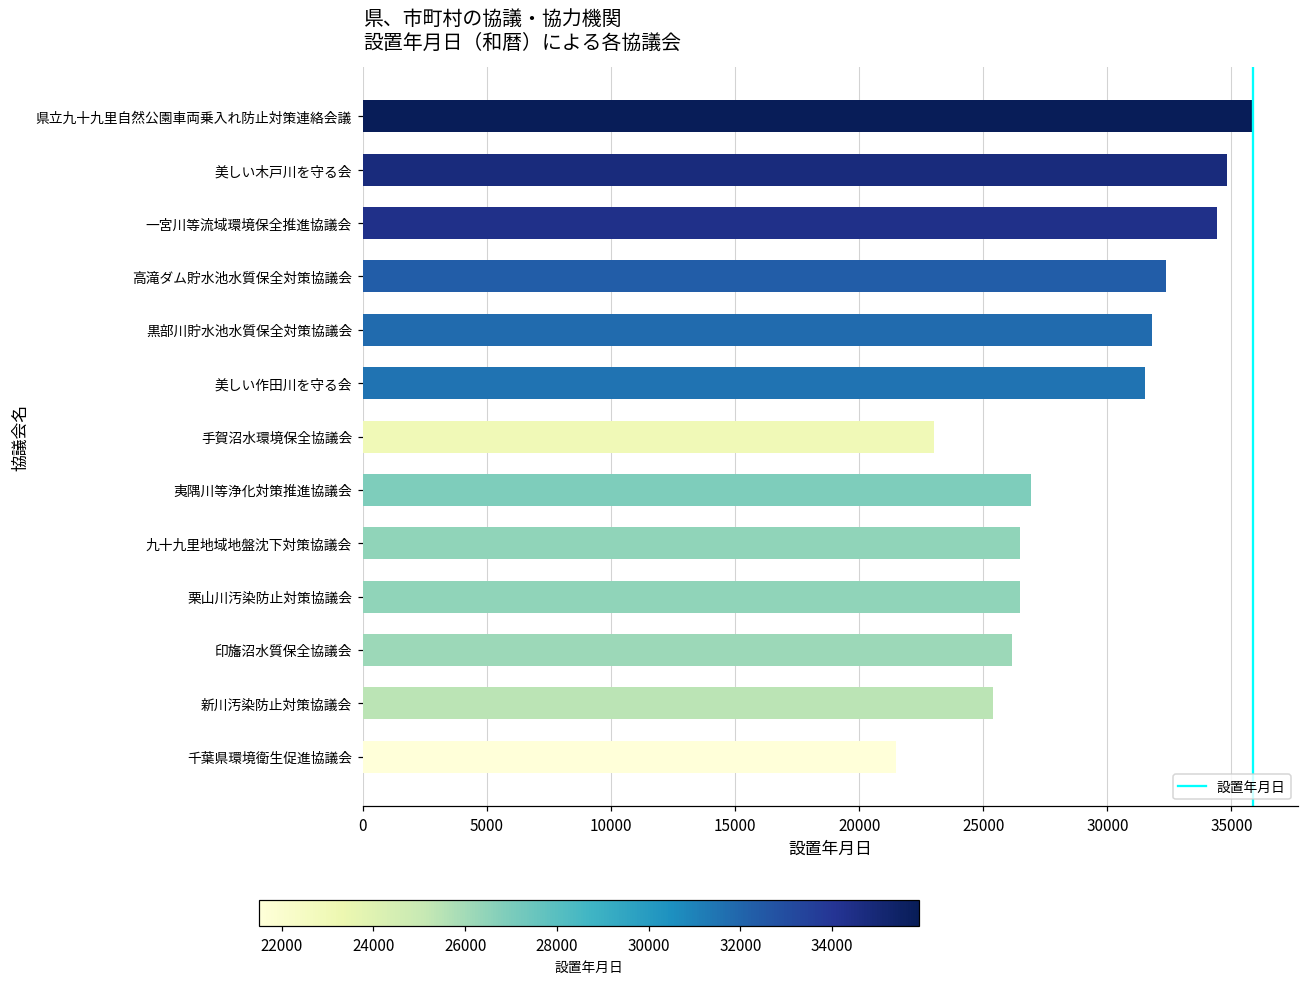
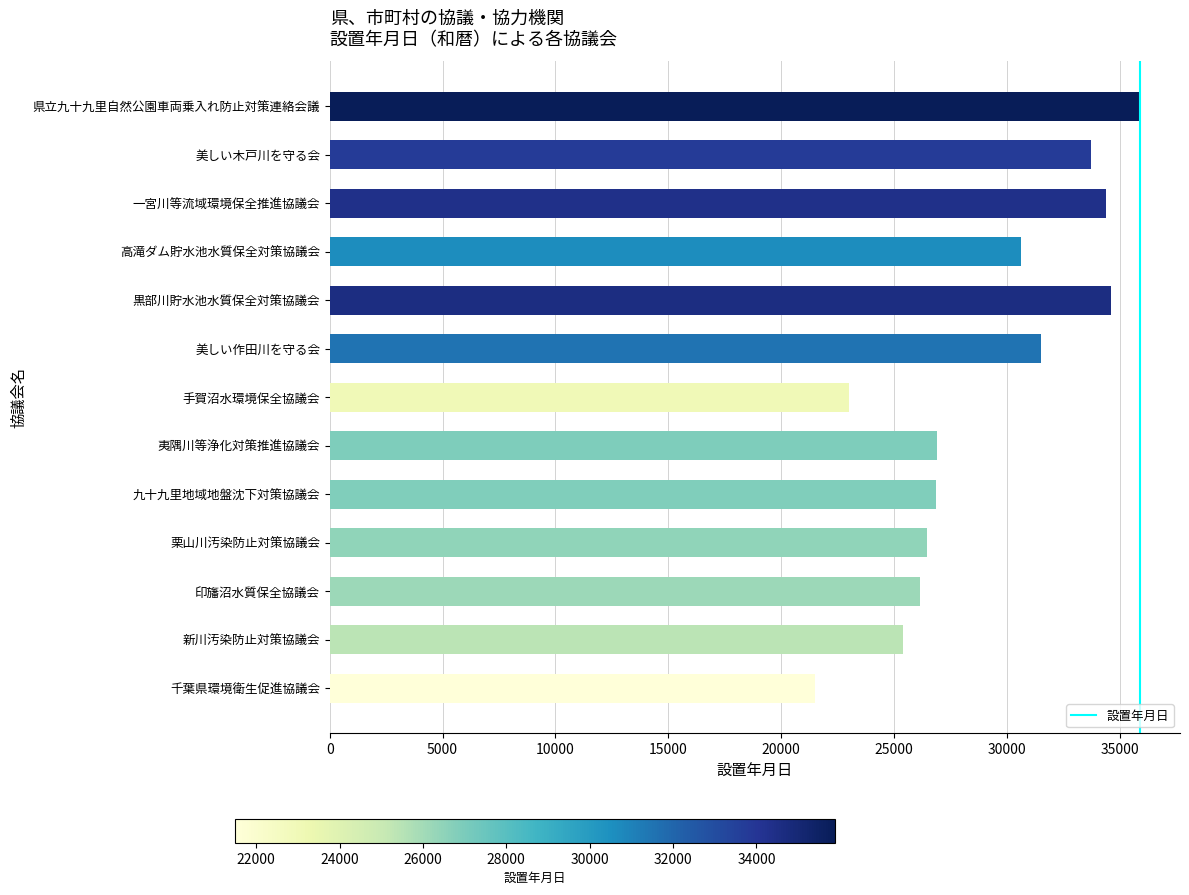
美しい木戸川を守る会: 34800 -> 33800
高滝ダム貯水池水質保全対策協議会: 32300 -> 30600
黒部川貯水池水質保全対策協議会: 31800 -> 34600
九十九里地域地盤沈下対策協議会: 26500 -> 26900
